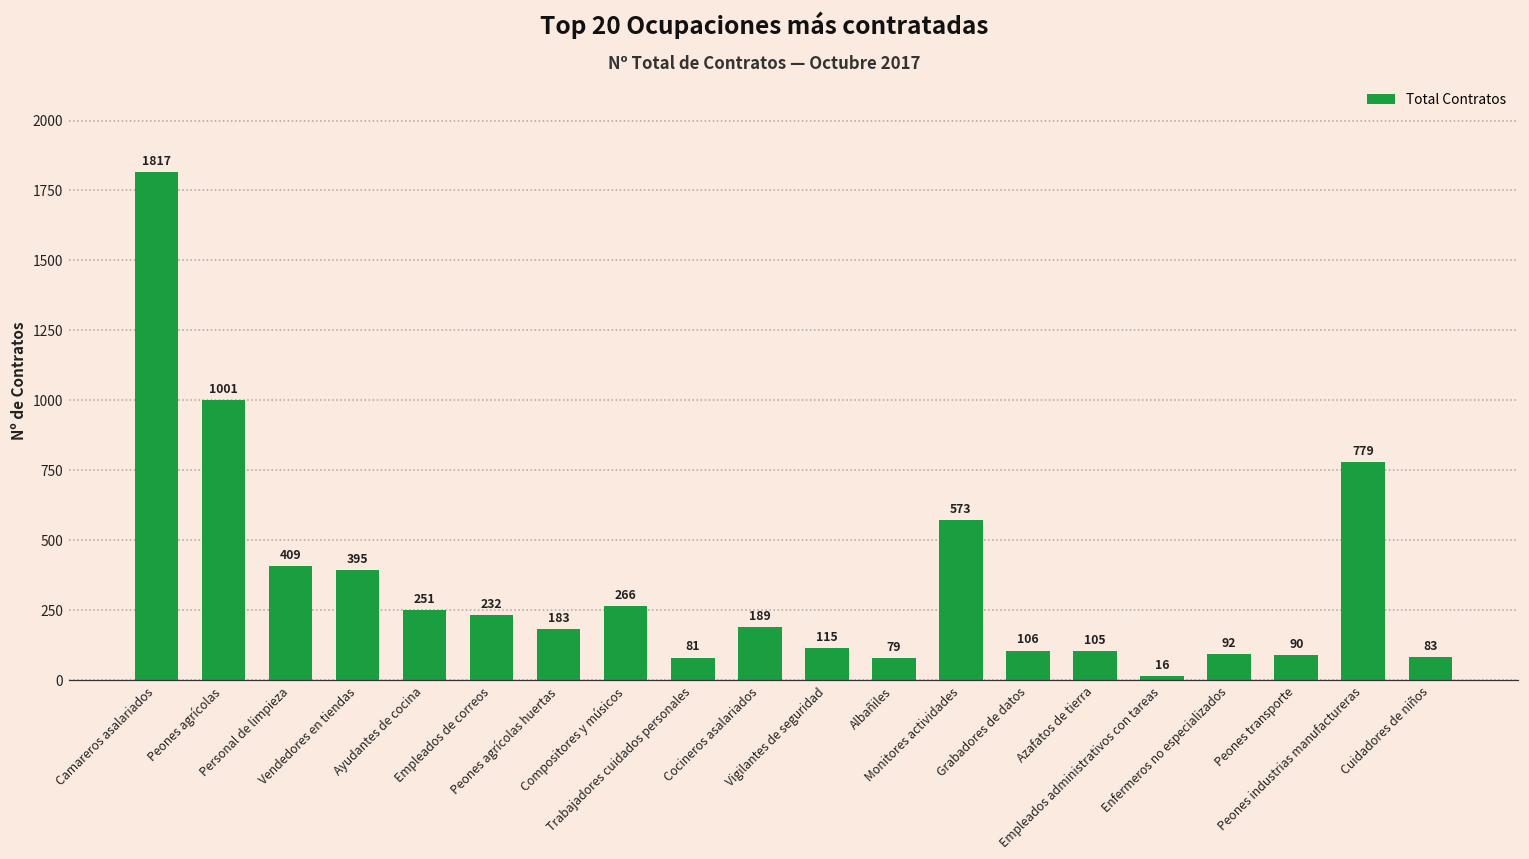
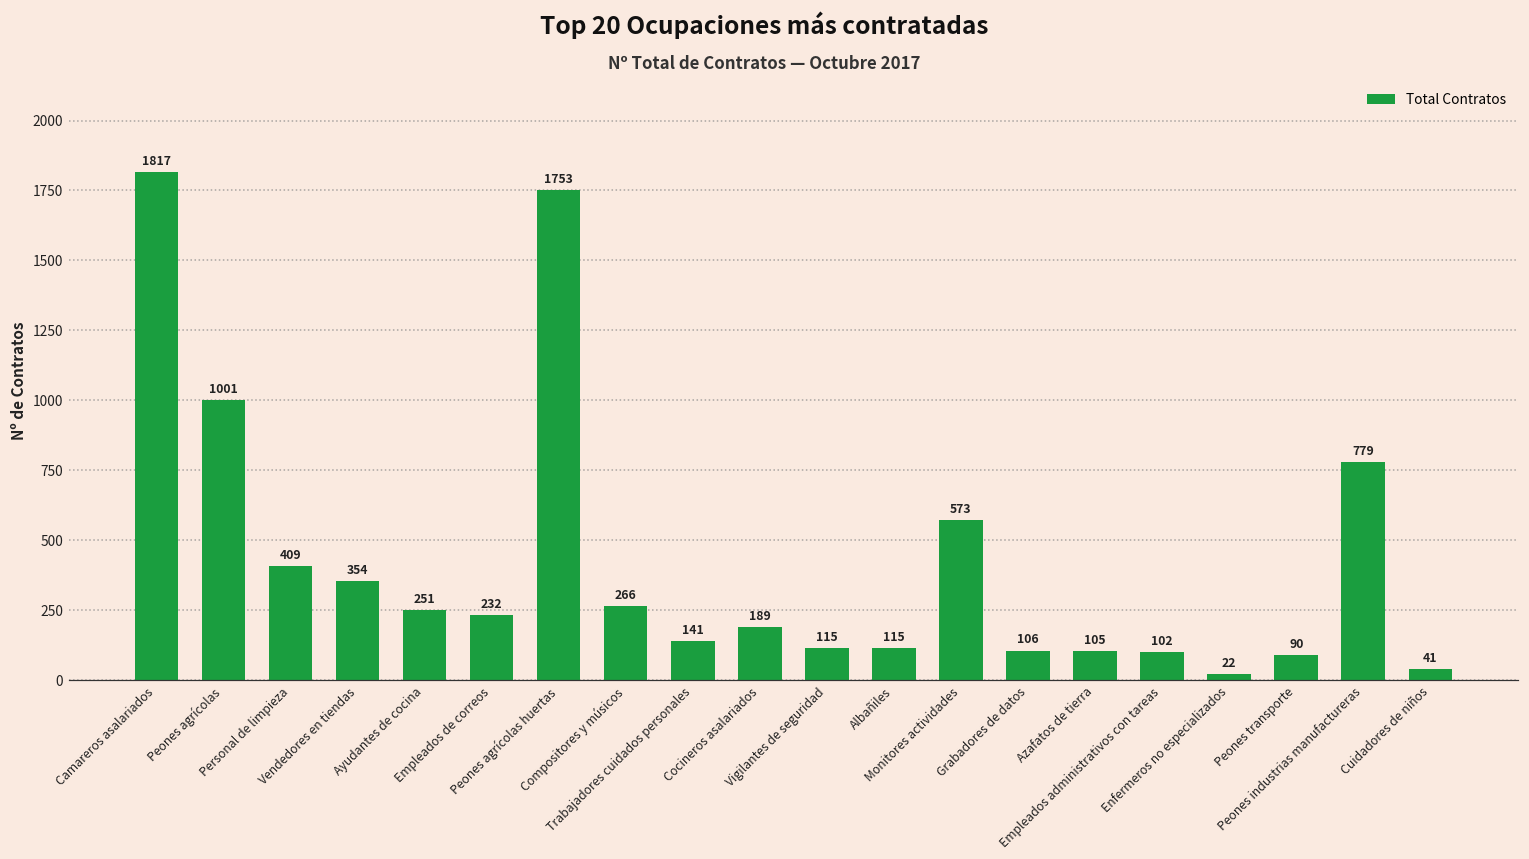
Vendedores en tiendas: 395 -> 354
Peones agrícolas huertas: 183 -> 1753
Trabajadores cuidados personales: 81 -> 141
Albañiles: 79 -> 115
Empleados administrativos con tareas: 16 -> 102
Enfermeros no especializados: 92 -> 22
Cuidadores de niños: 83 -> 41
